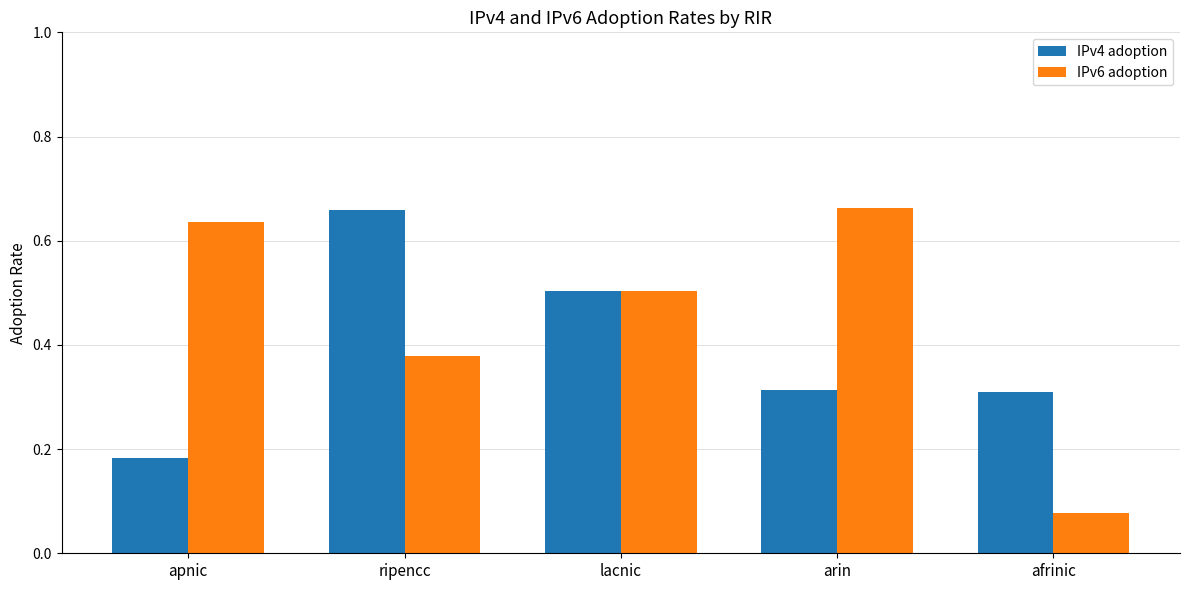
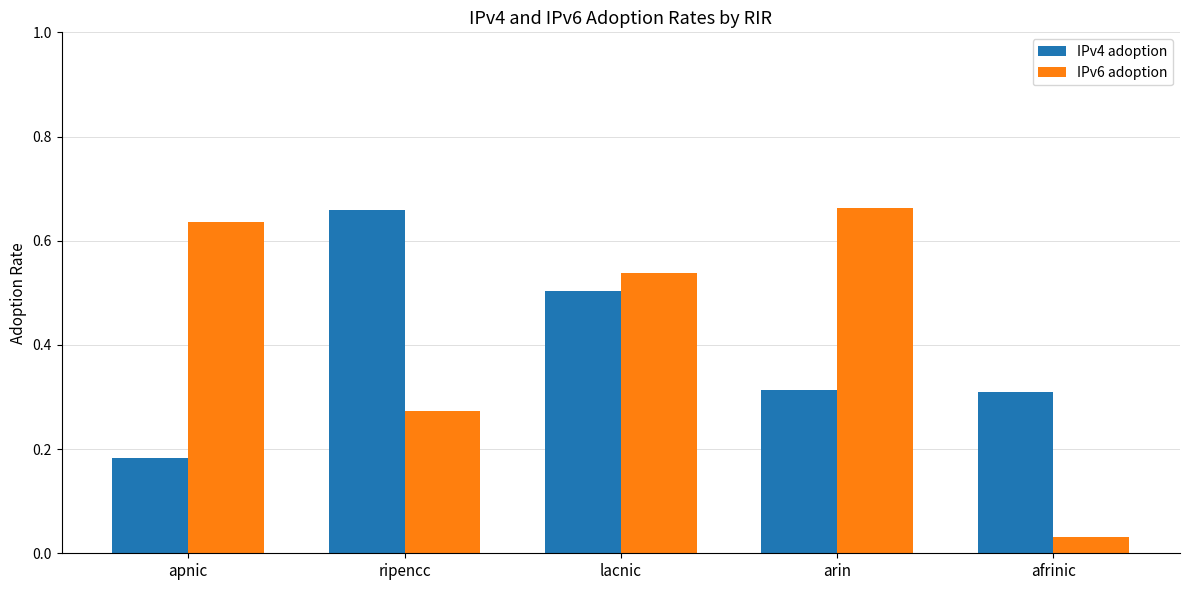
IPv6 adoption, ripencc: 0.38 -> 0.27
IPv6 adoption, lacnic: 0.50 -> 0.54
IPv6 adoption, afrinic: 0.08 -> 0.03
